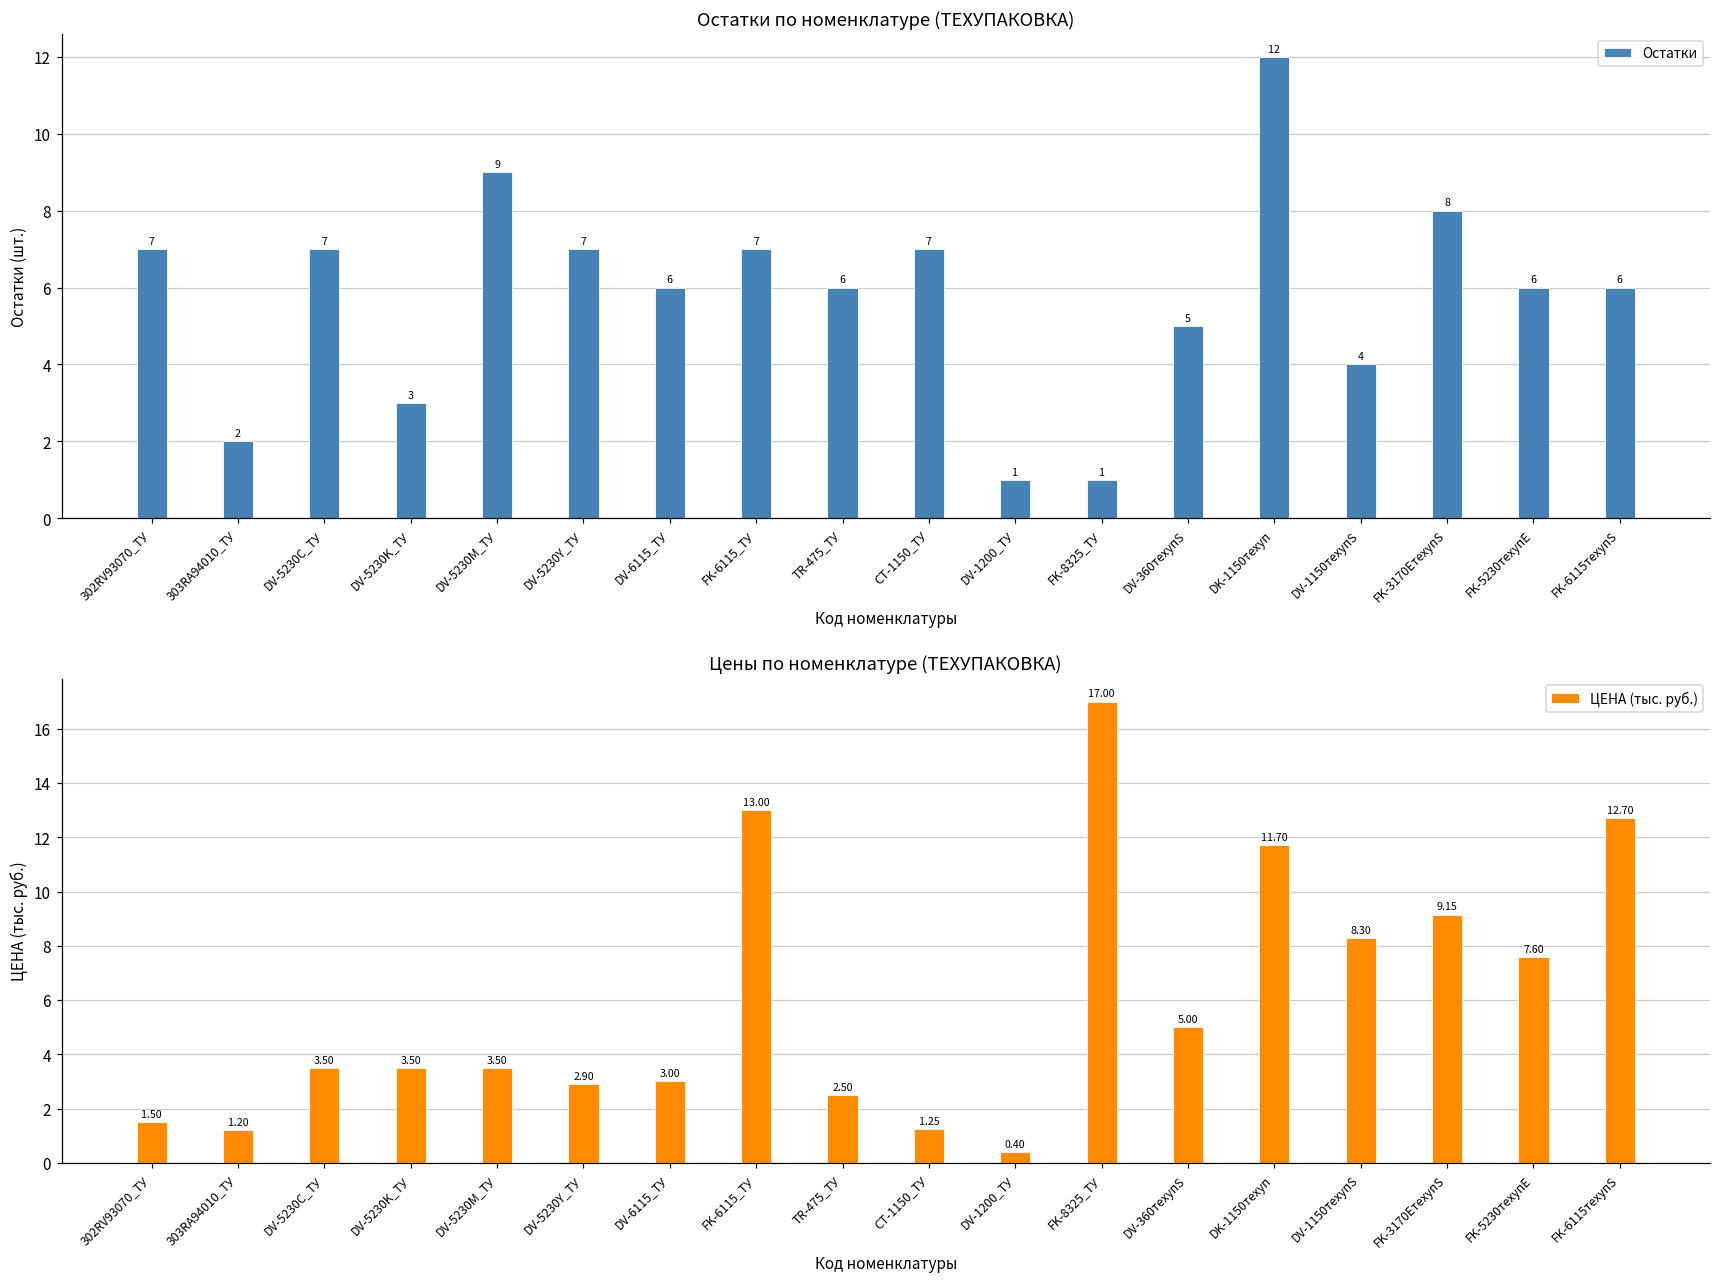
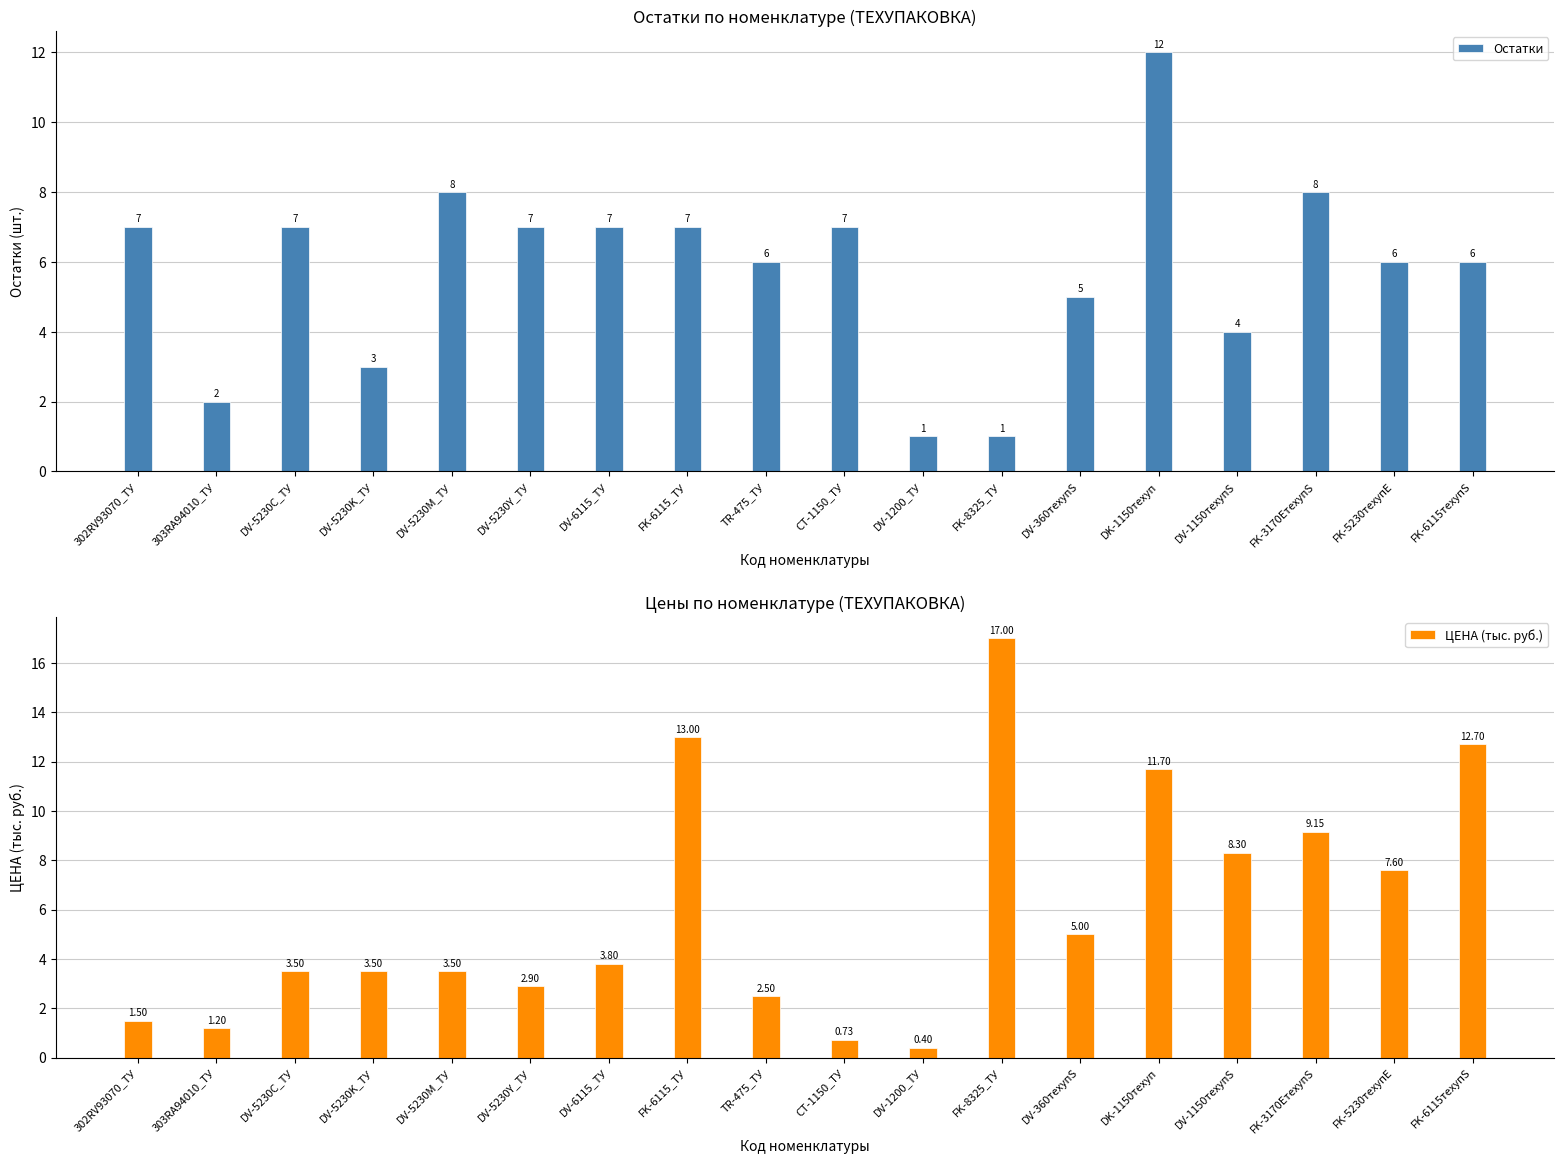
Остатки по номенклатуре (ТЕХУПАКОВКА), DV-5230M_ТУ: 9 -> 8
Остатки по номенклатуре (ТЕХУПАКОВКА), DV-6115_ТУ: 6 -> 7
Цены по номенклатуре (ТЕХУПАКОВКА), DV-6115_ТУ: 3.00 -> 3.80
Цены по номенклатуре (ТЕХУПАКОВКА), CT-1150_ТУ: 1.25 -> 0.73
